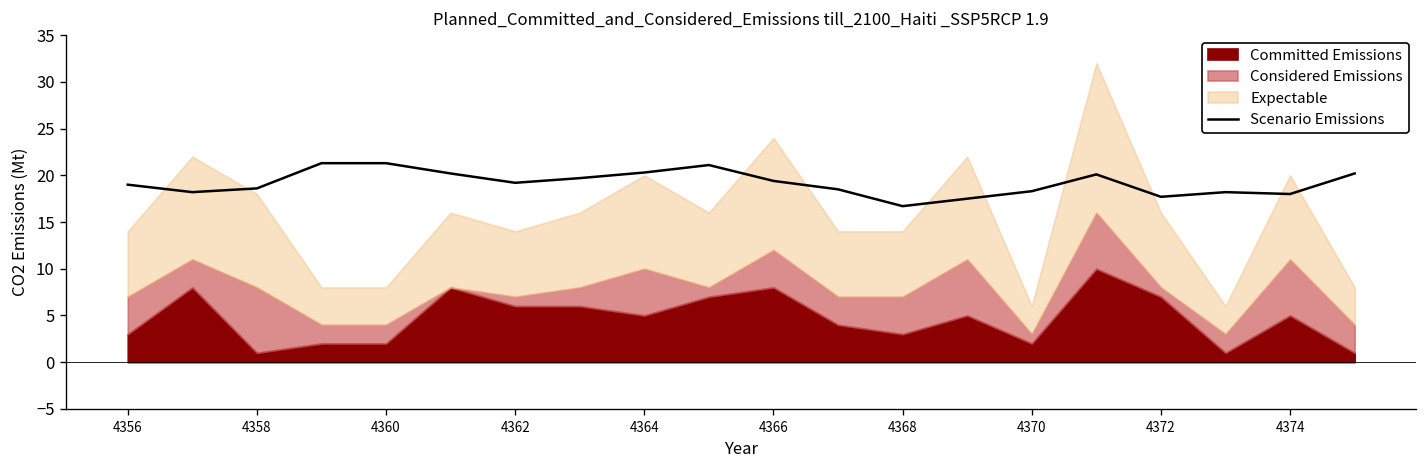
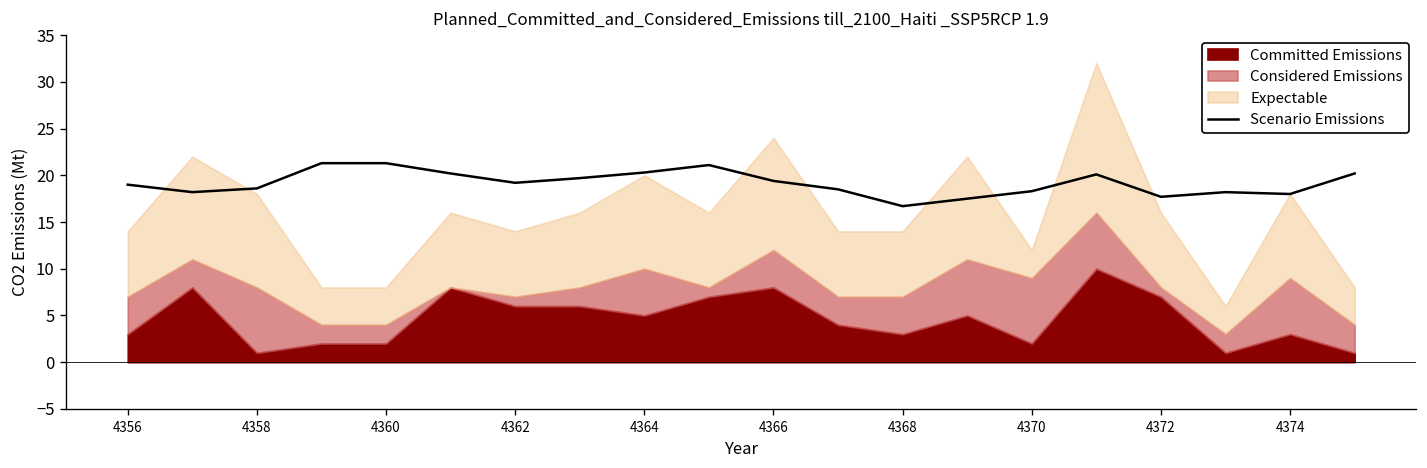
Considered Emissions, 4370: 1 -> 7
Committed Emissions, 4374: 5 -> 3
